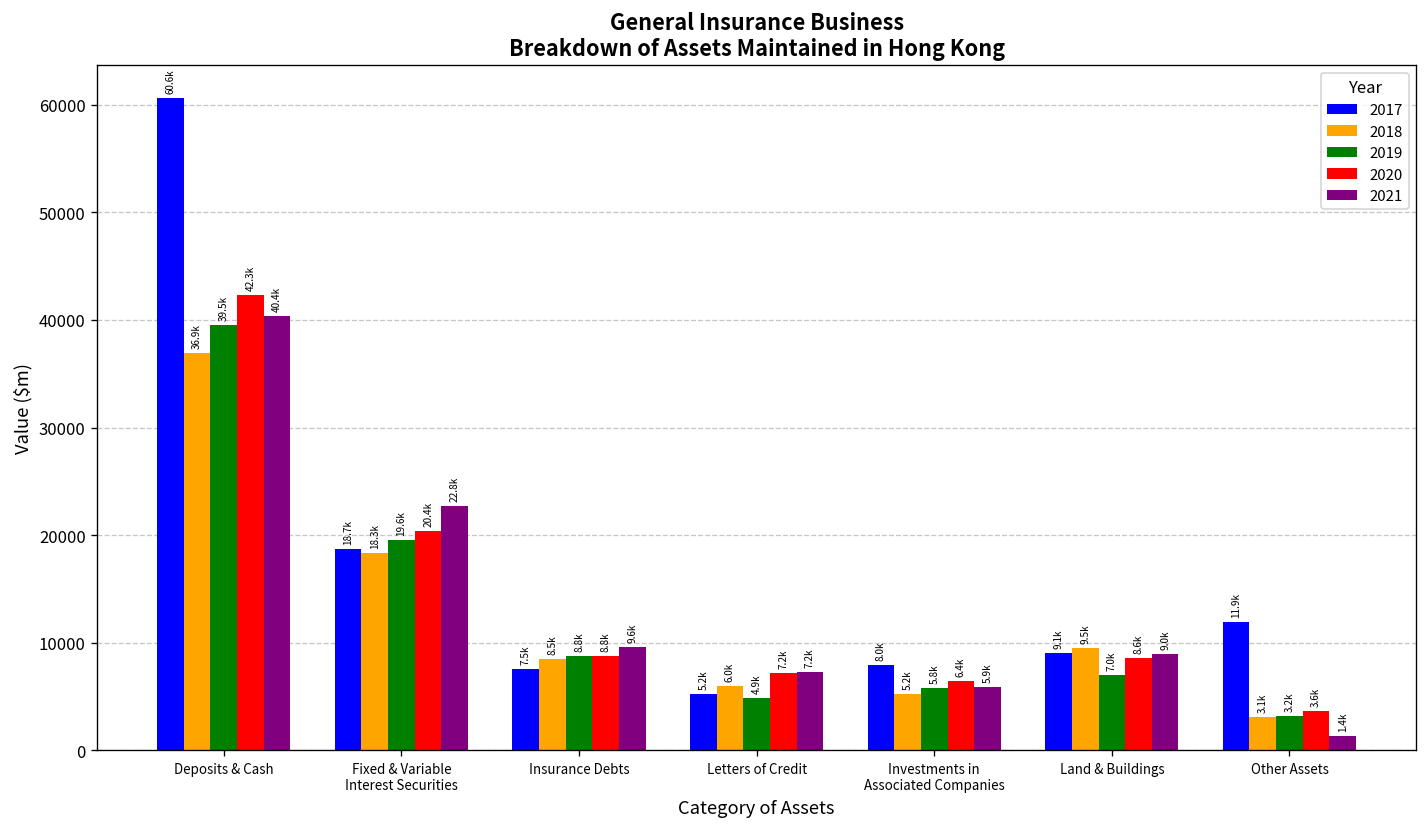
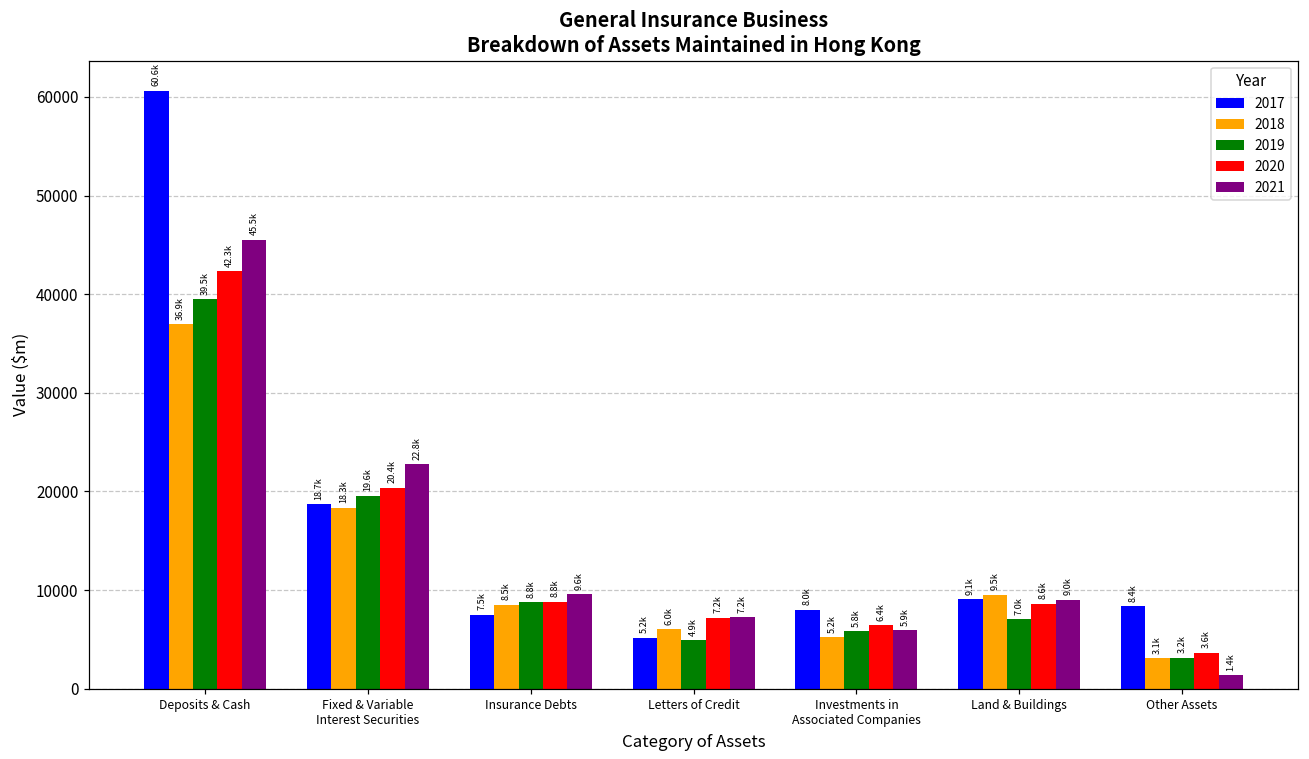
2021, Deposits & Cash: 40.4k -> 45.5k
2017, Other Assets: 11.9k -> 8.4k
